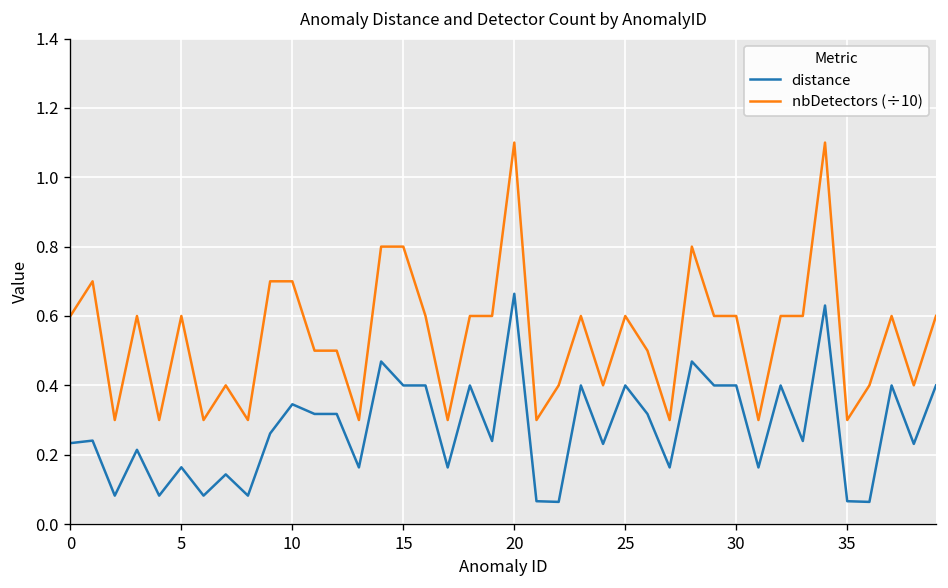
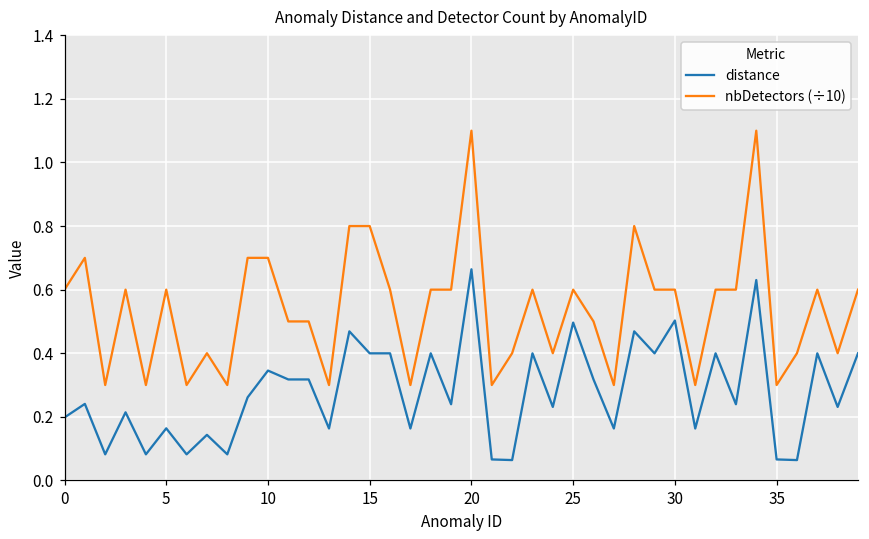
distance, 0: 0.23 -> 0.20
distance, 25: 0.40 -> 0.50
distance, 30: 0.40 -> 0.50
